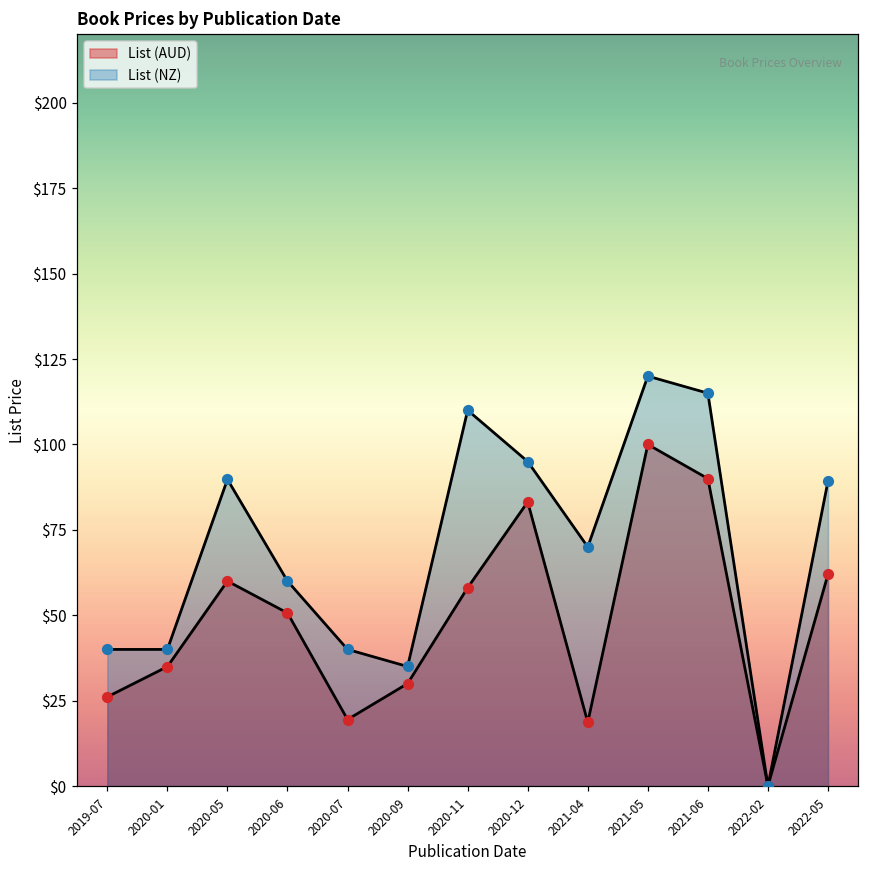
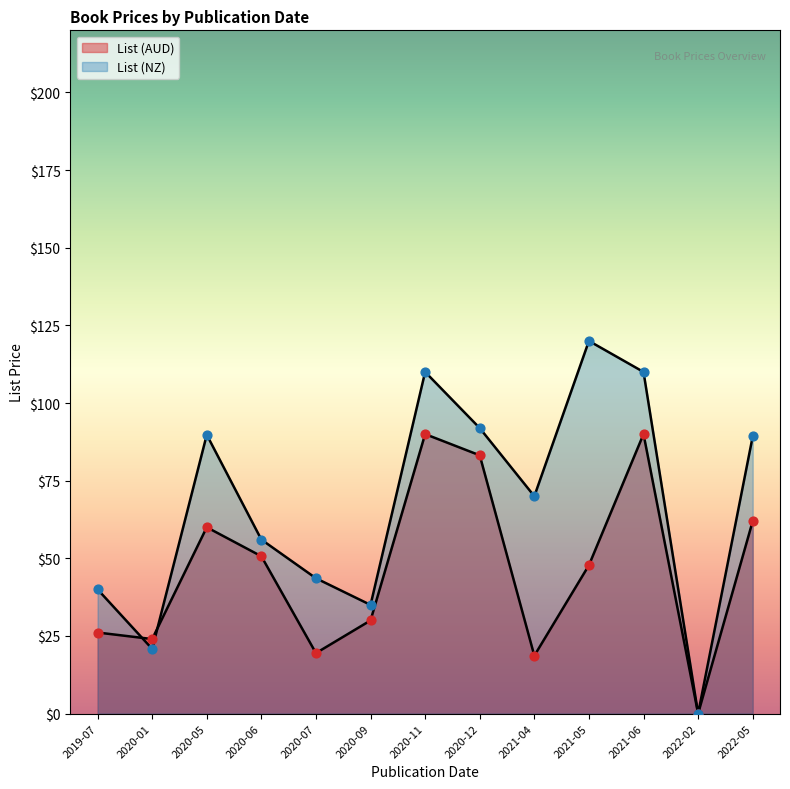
List (AUD), 2020-01: $35 -> $24
List (NZ), 2020-01: $40 -> $21
List (NZ), 2020-06: $60 -> $56
List (NZ), 2020-07: $40 -> $44
List (AUD), 2020-11: $58 -> $90
List (NZ), 2020-12: $95 -> $92
List (AUD), 2021-05: $100 -> $48
List (NZ), 2021-06: $115 -> $110
